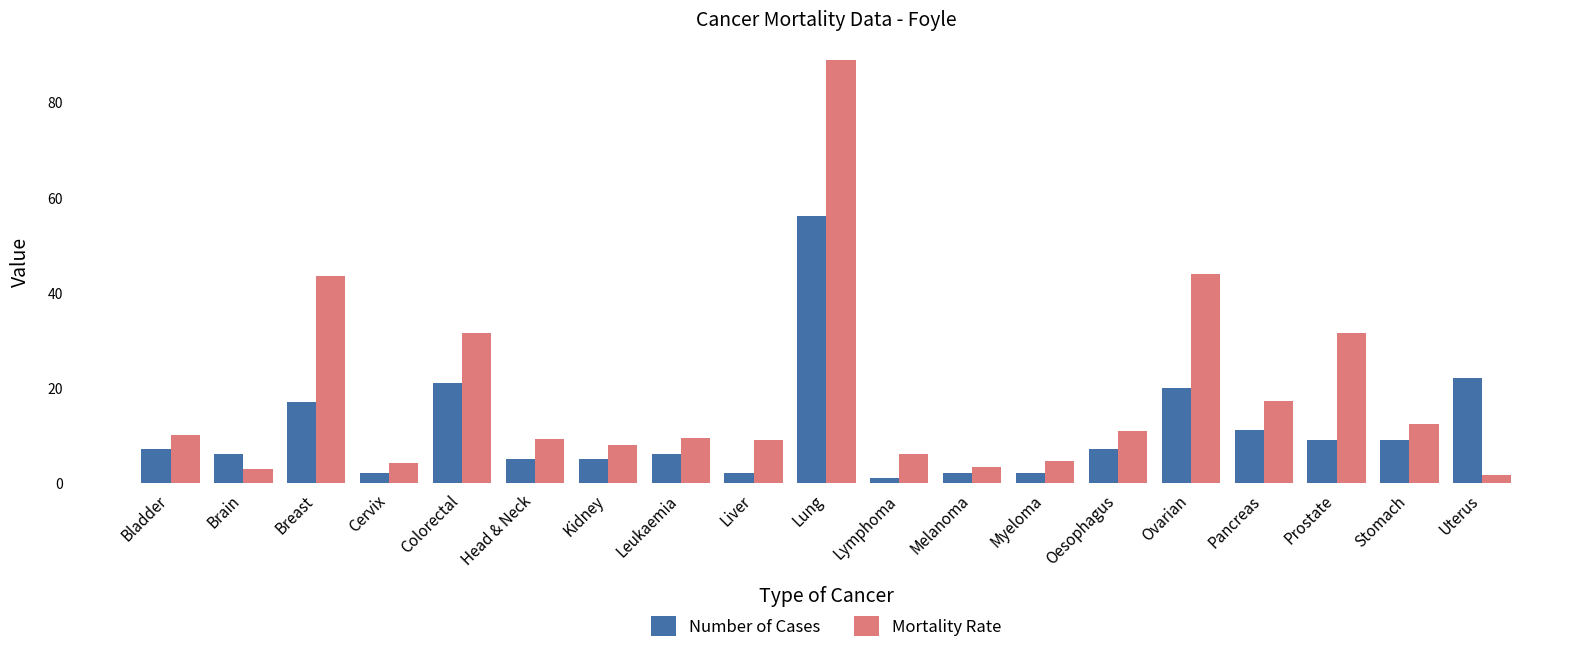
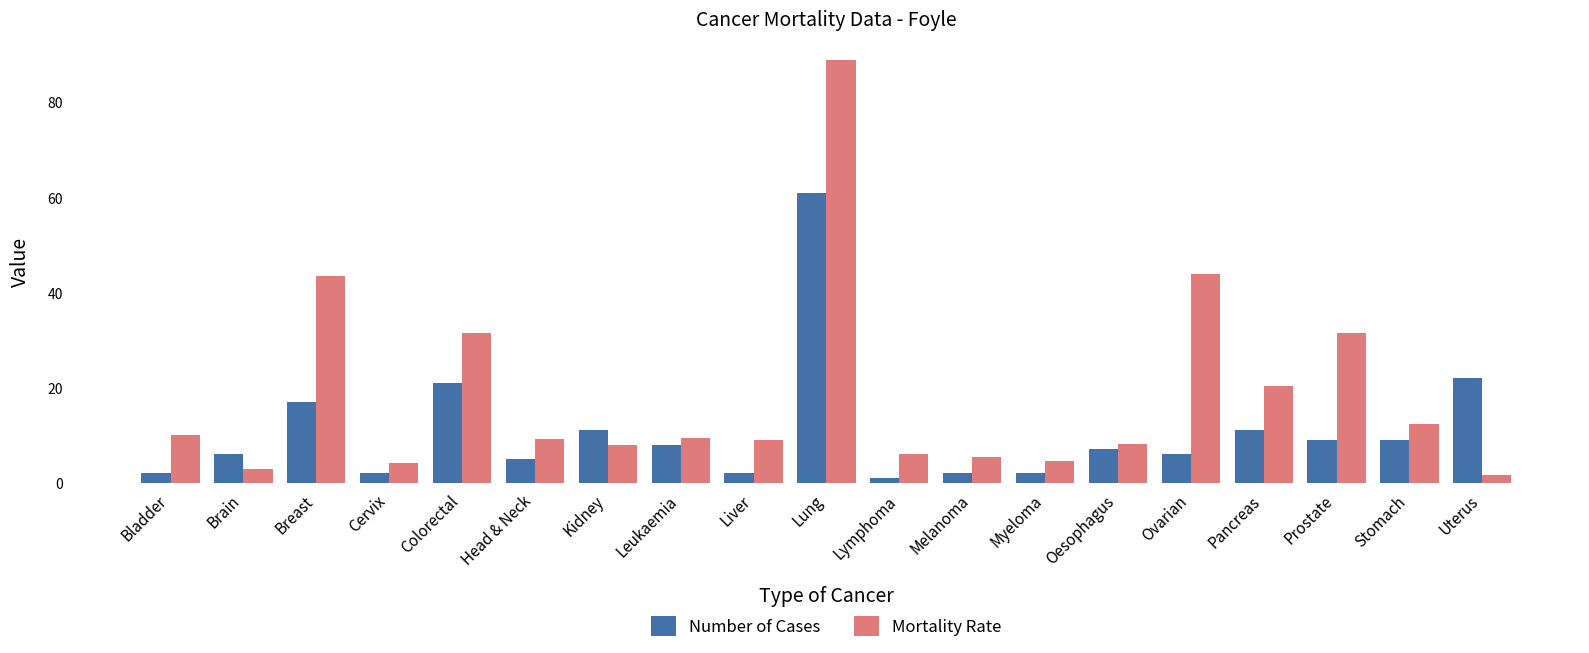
Number of Cases, Bladder: 7 -> 2
Number of Cases, Kidney: 5 -> 11
Number of Cases, Leukaemia: 6 -> 8
Number of Cases, Lung: 56 -> 61
Mortality Rate, Melanoma: 3 -> 5
Mortality Rate, Oesophagus: 11 -> 8
Number of Cases, Ovarian: 20 -> 6
Mortality Rate, Pancreas: 17 -> 20
